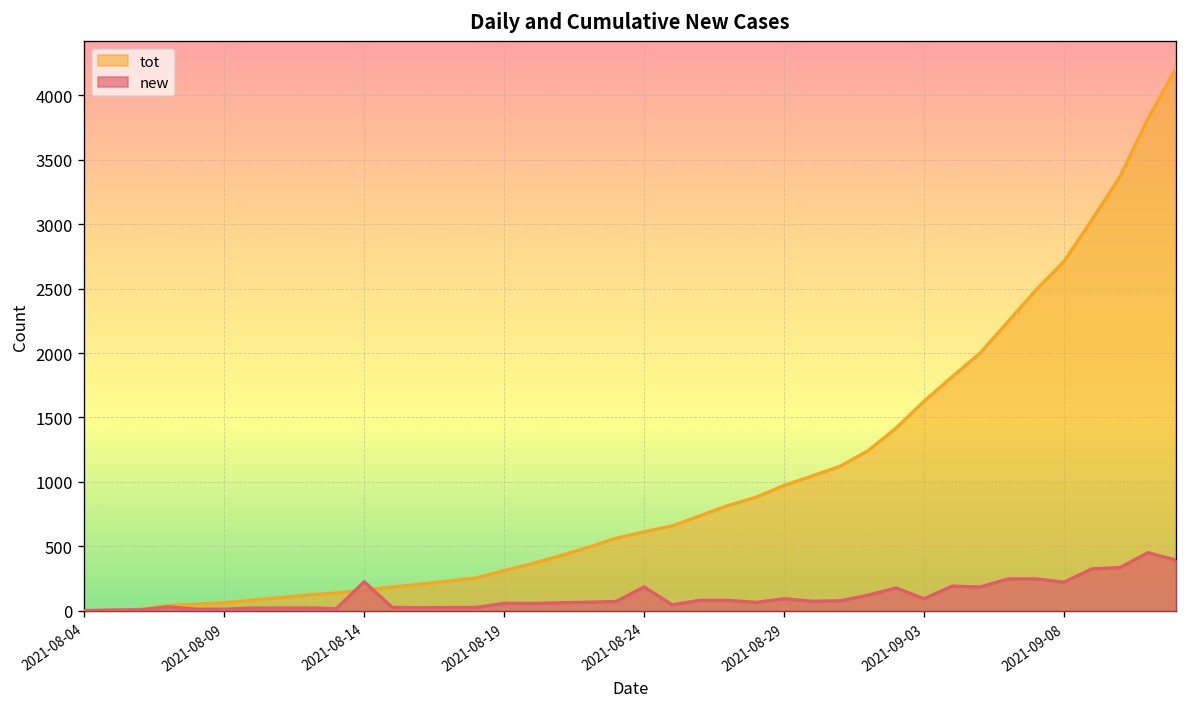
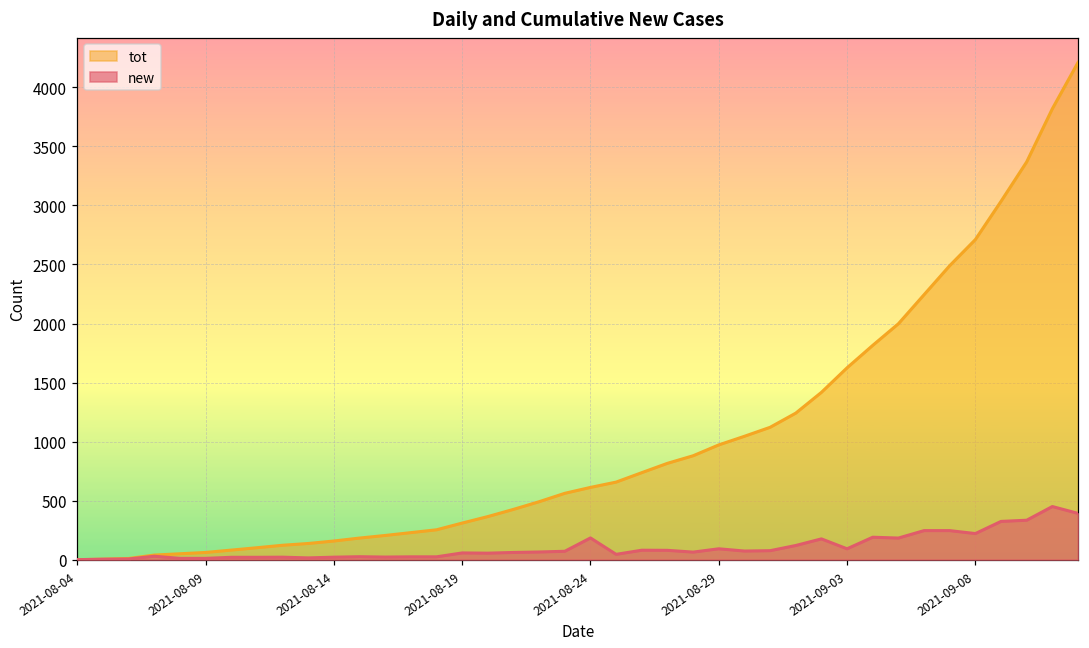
new, 2021-08-14: 220 -> 20
